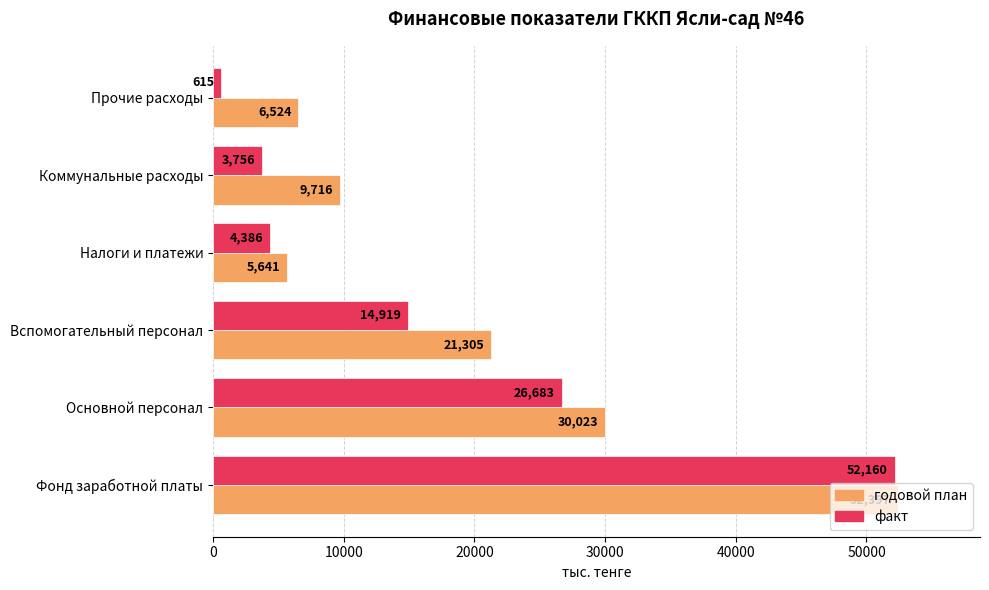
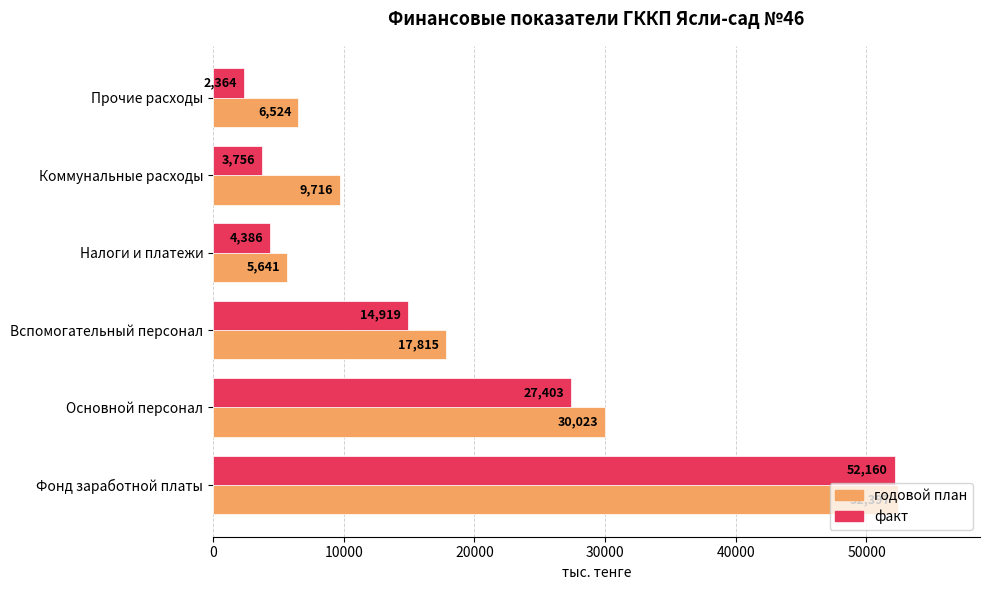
факт, Прочие расходы: 615 -> 2,364
годовой план, Вспомогательный персонал: 21,305 -> 17,815
факт, Основной персонал: 26,683 -> 27,403
